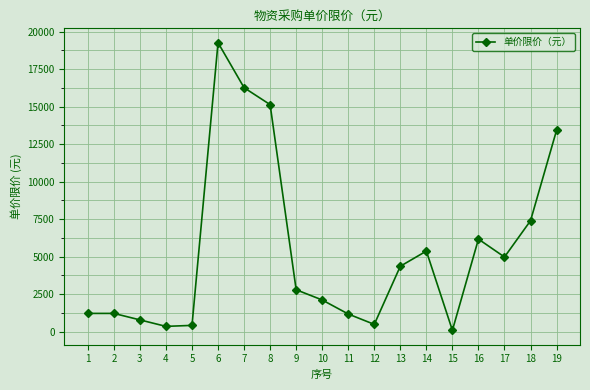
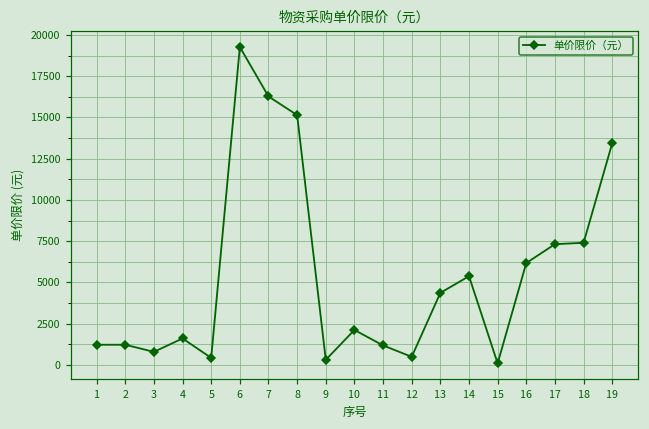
4: 400 -> 1600
9: 2800 -> 300
17: 5000 -> 7300
